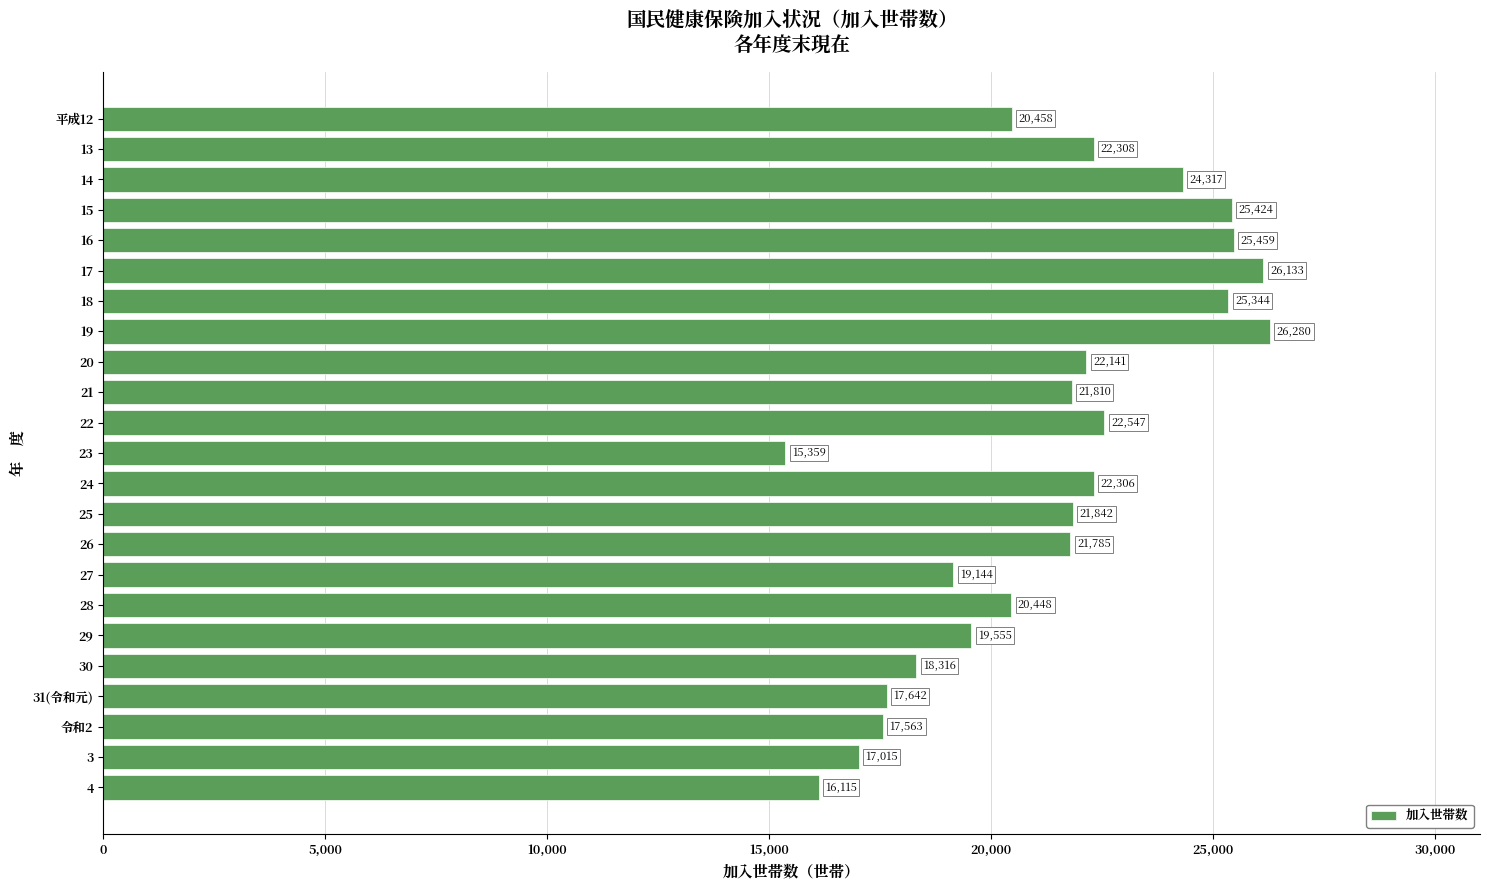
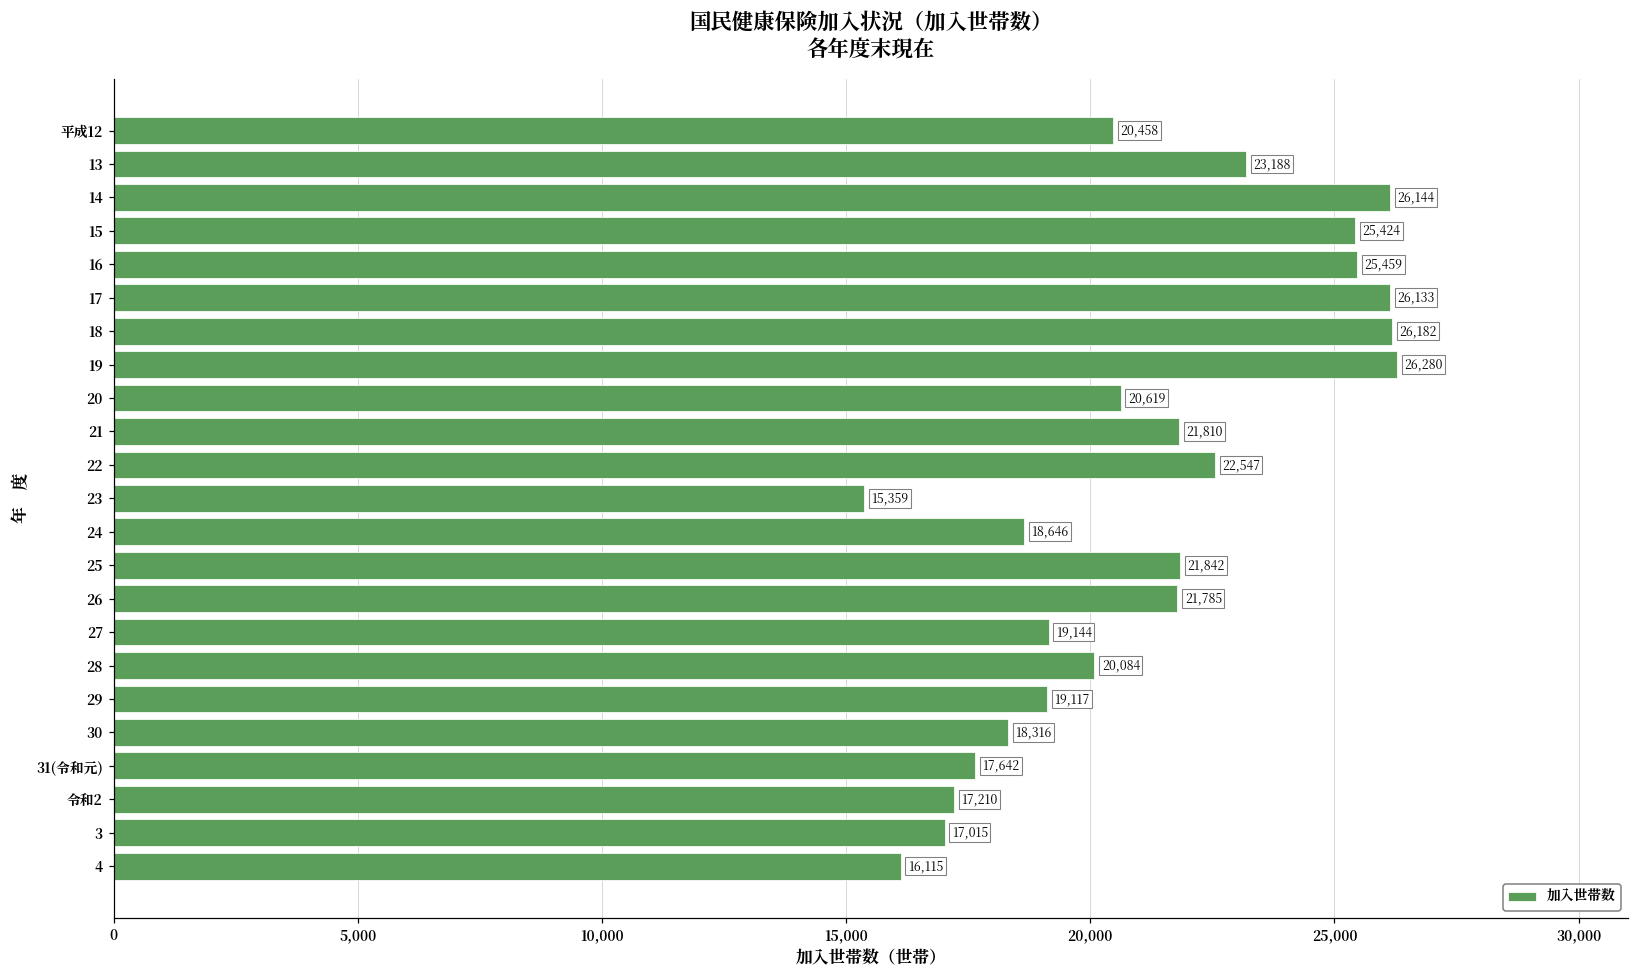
13: 22,308 -> 23,188
14: 24,317 -> 26,144
18: 25,344 -> 26,182
20: 22,141 -> 20,619
24: 22,306 -> 18,646
28: 20,448 -> 20,084
29: 19,555 -> 19,117
令和2: 17,563 -> 17,210
